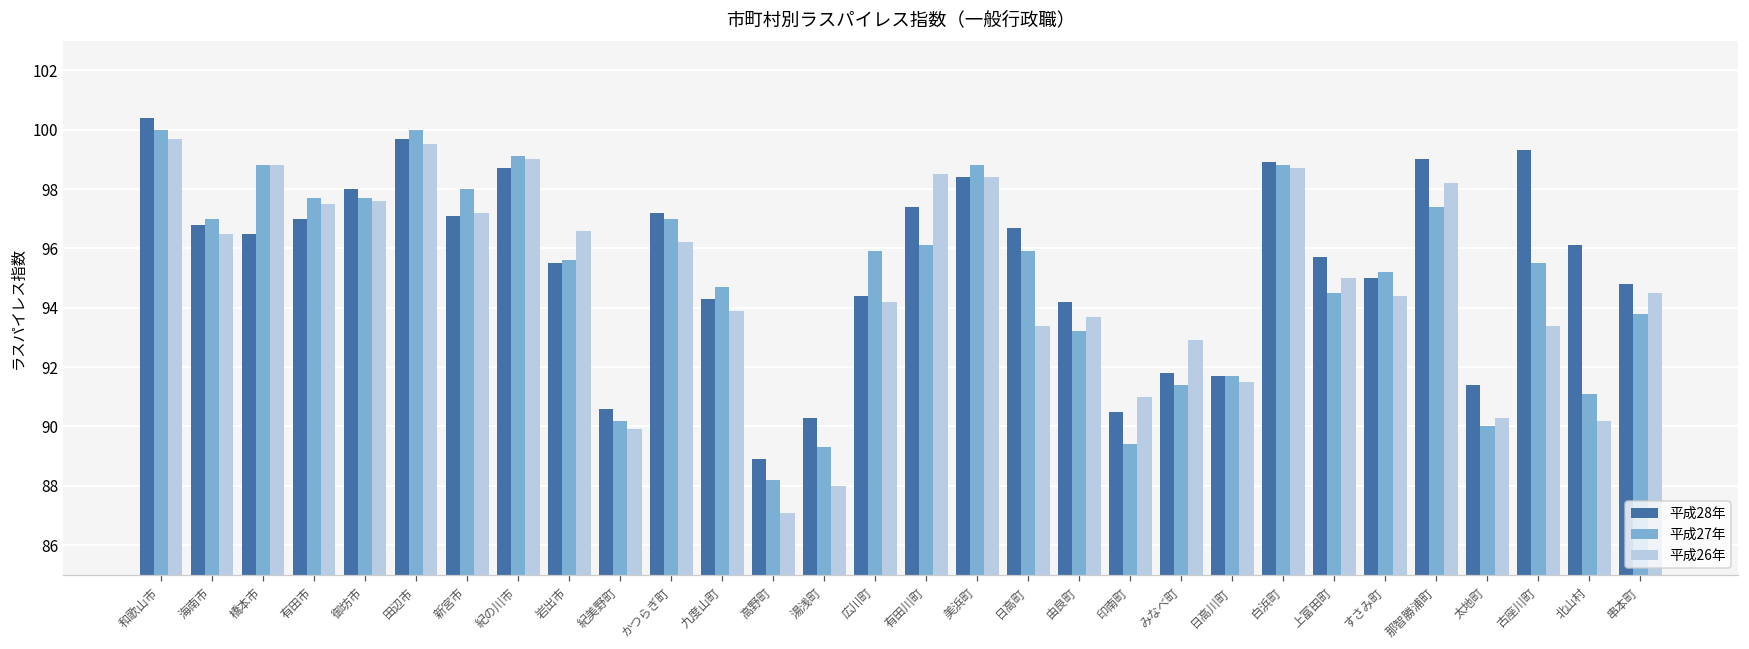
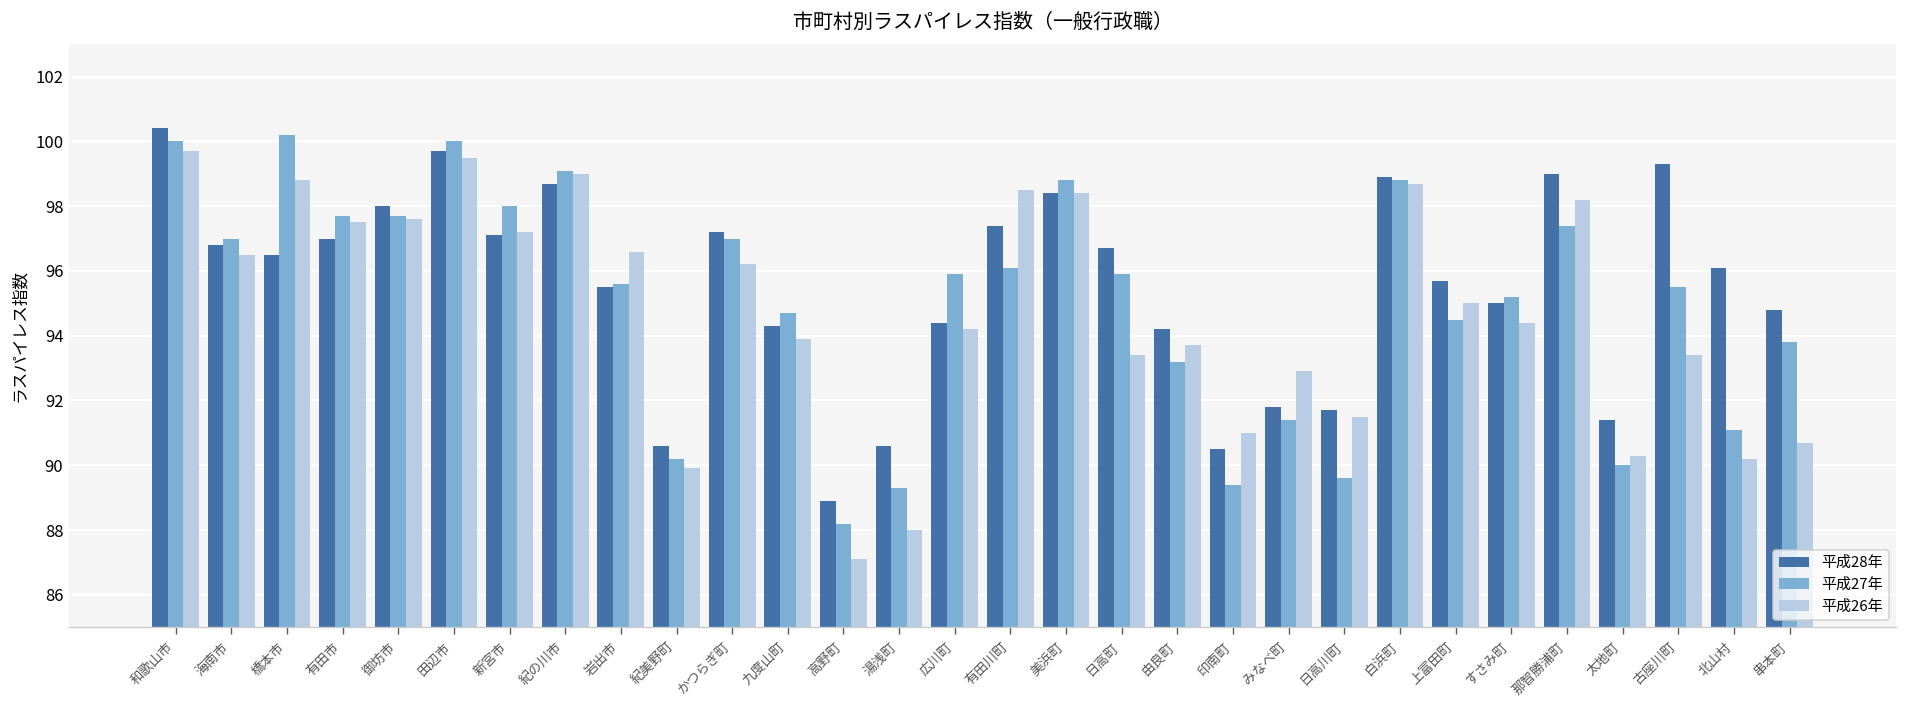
平成27年, 橋本市: 98.8 -> 100.2
平成28年, 湯浅町: 90.3 -> 90.6
平成27年, 日高川町: 91.7 -> 89.6
平成26年, 串本町: 94.5 -> 90.7
